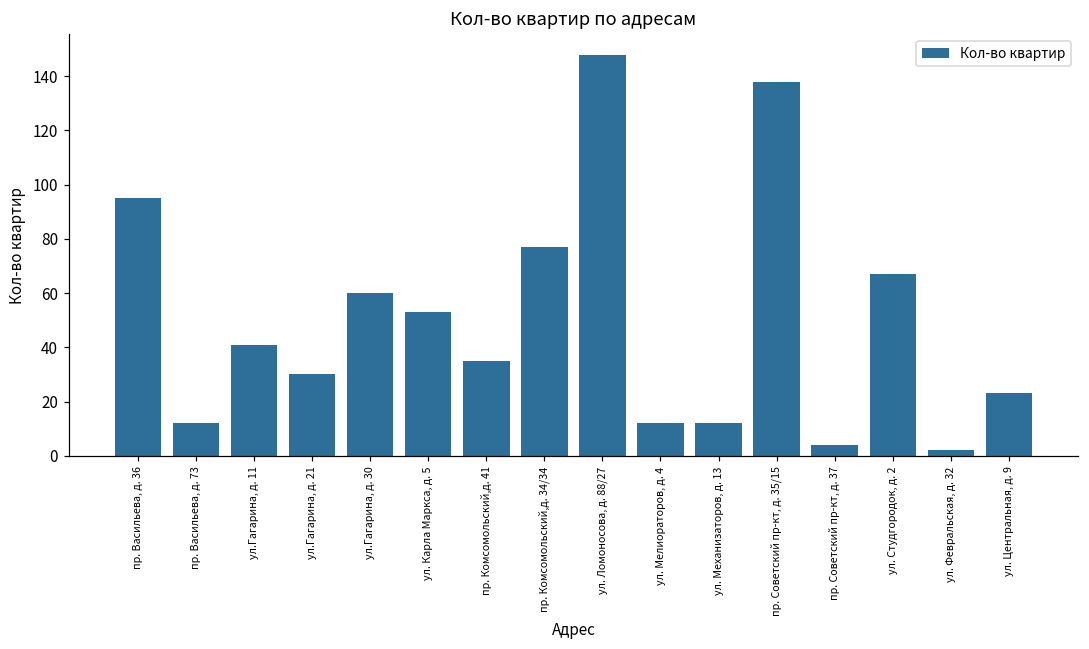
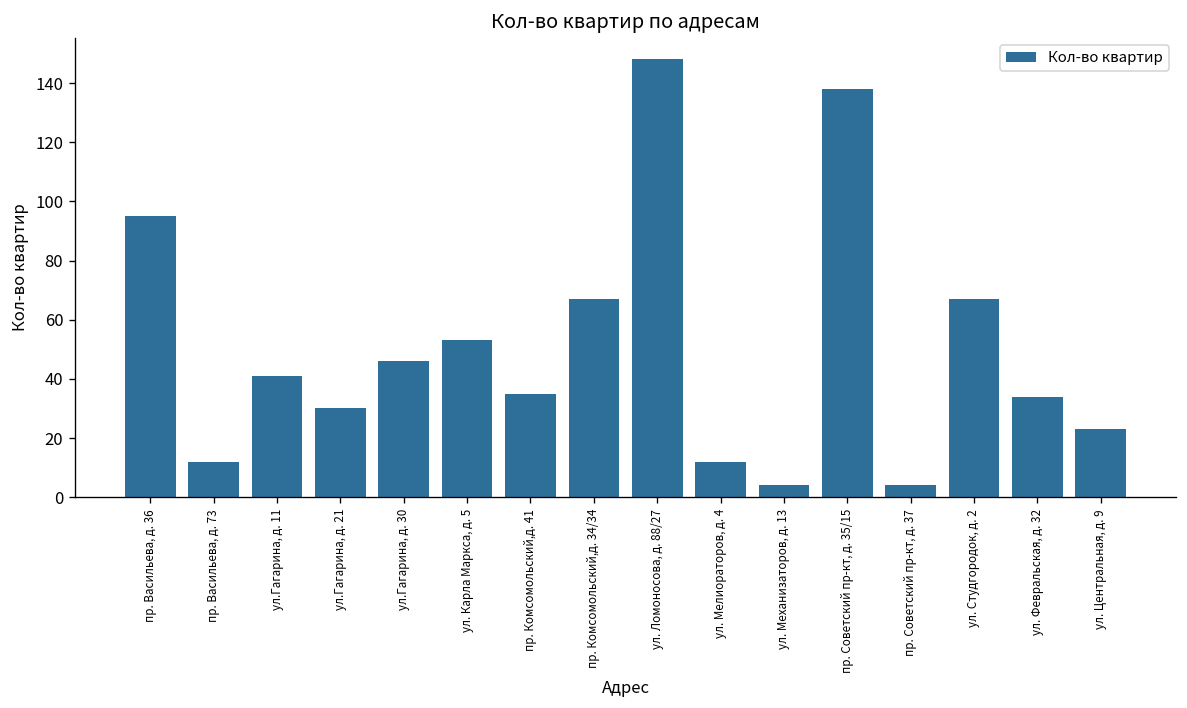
ул.Гагарина, д. 30: 60 -> 46
пр. Комсомольский,д. 34/34: 77 -> 67
ул. Механизаторов, д. 13: 12 -> 4
ул. Февральская, д. 32: 2 -> 34
